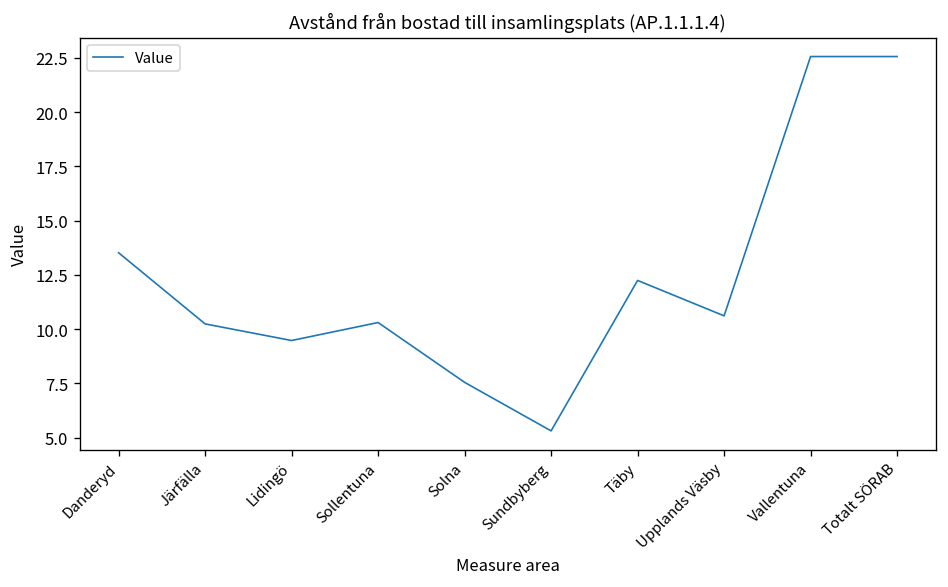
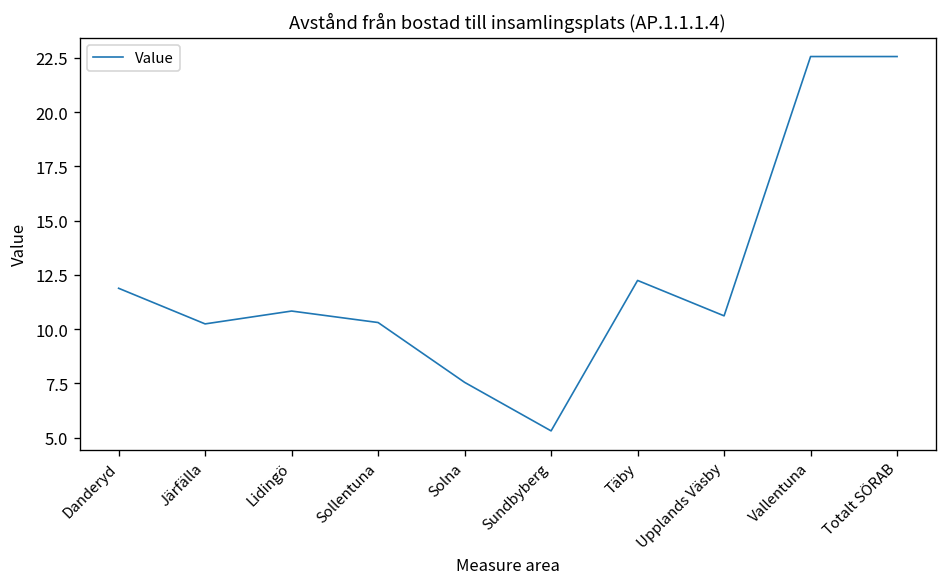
Danderyd: 13.5 -> 11.9
Lidingö: 9.5 -> 10.8
